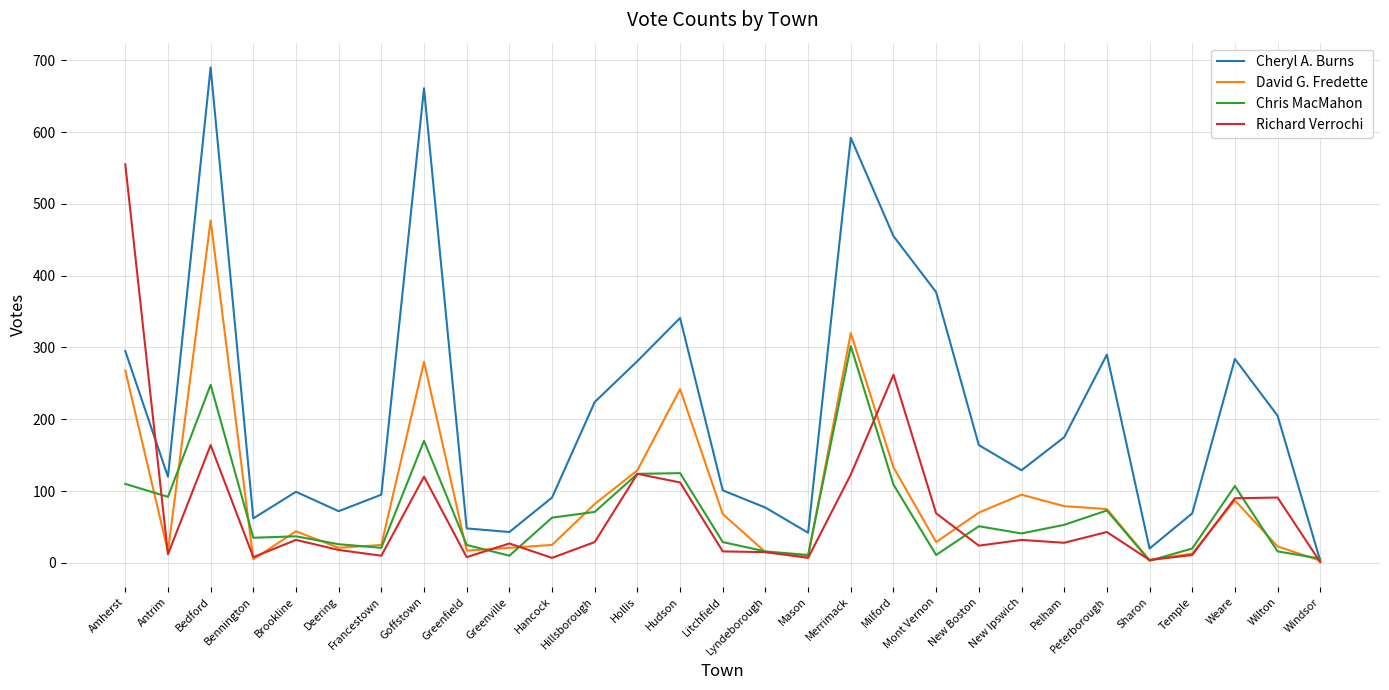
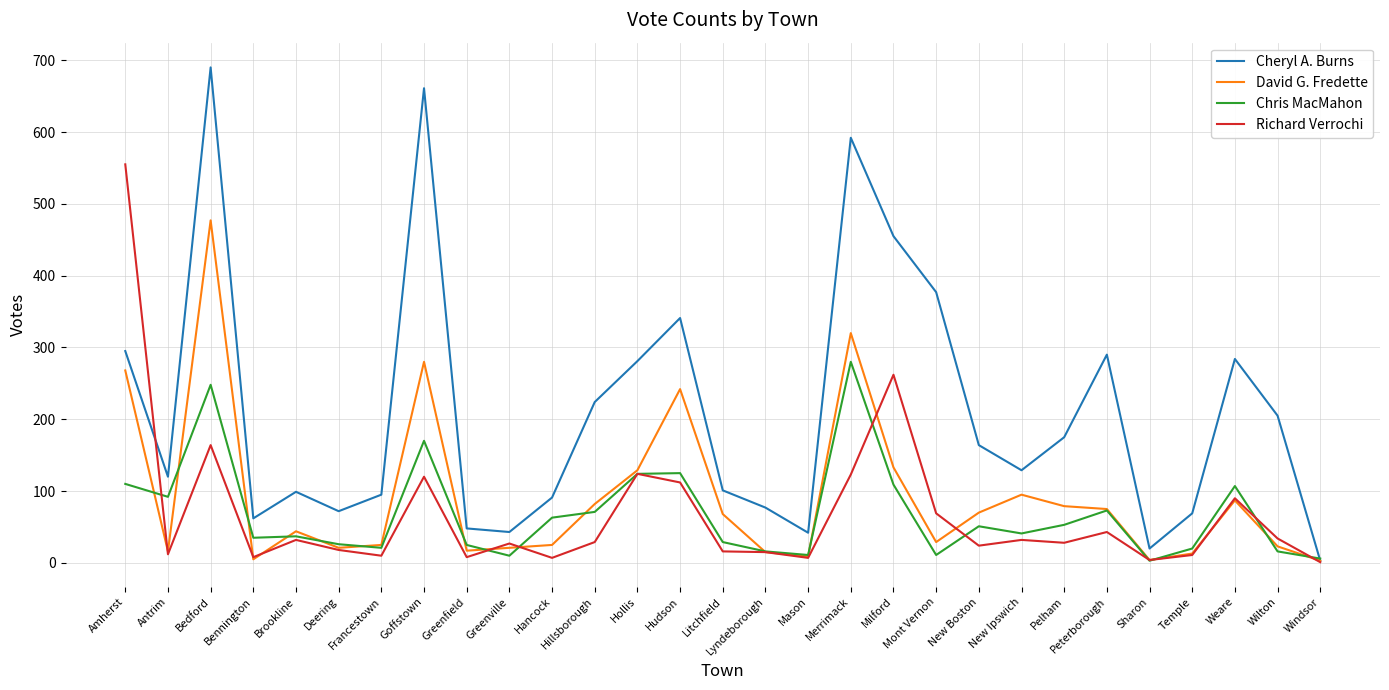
Chris MacMahon, Merrimack: 300 -> 280
Richard Verrochi, Wilton: 90 -> 30
